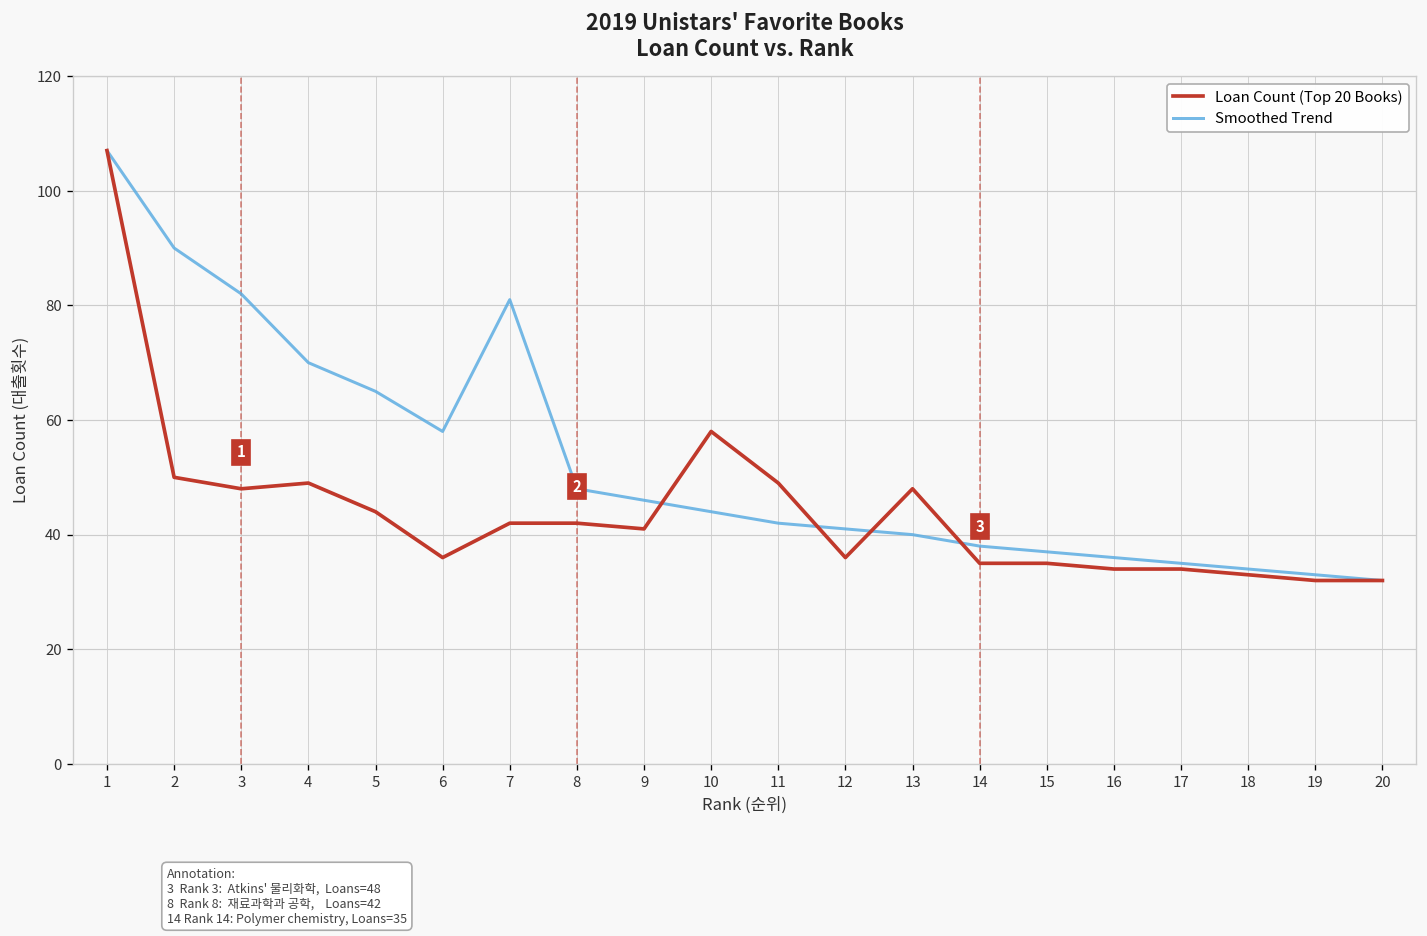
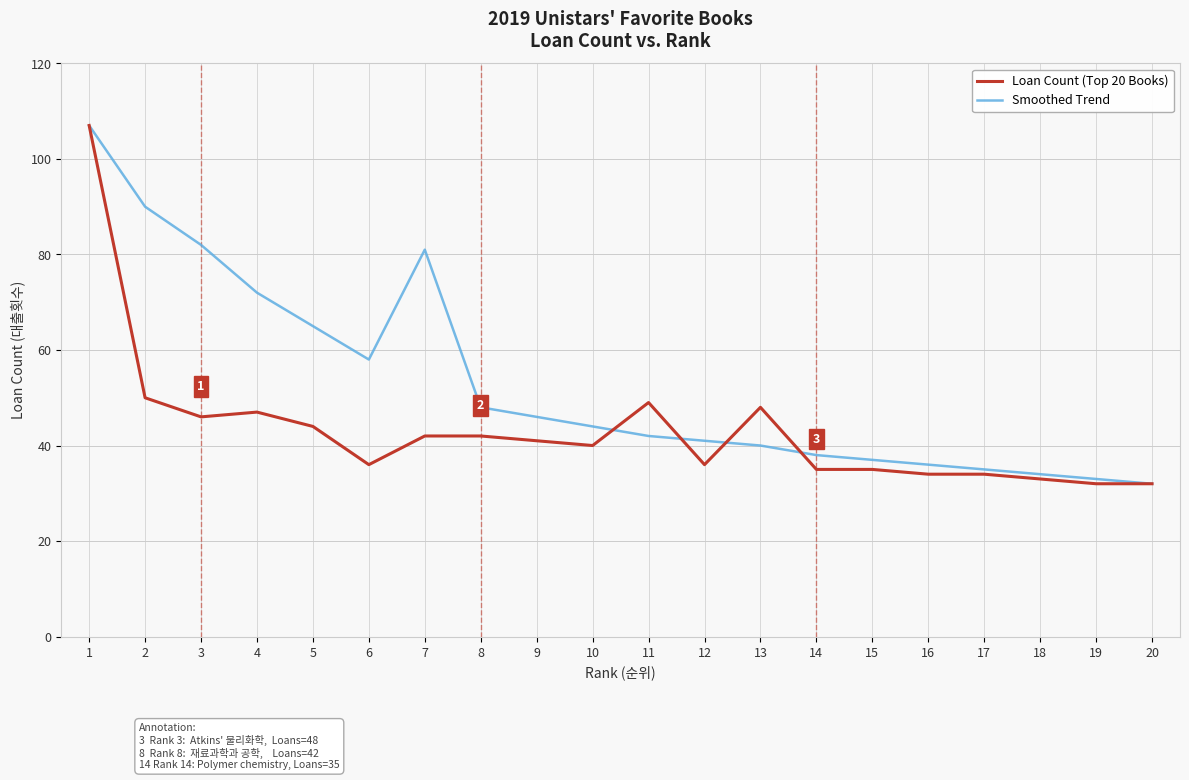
Loan Count (Top 20 Books), 3: 48 -> 46
Loan Count (Top 20 Books), 4: 49 -> 47
Smoothed Trend, 4: 70 -> 72
Loan Count (Top 20 Books), 10: 58 -> 40
